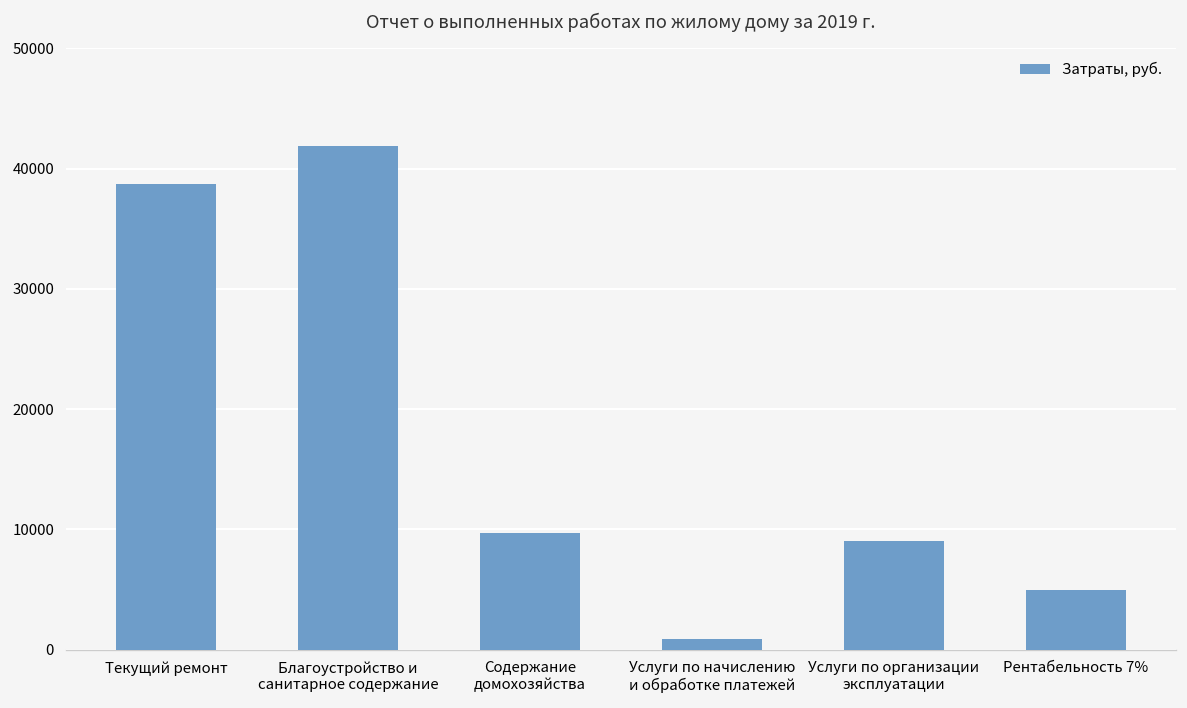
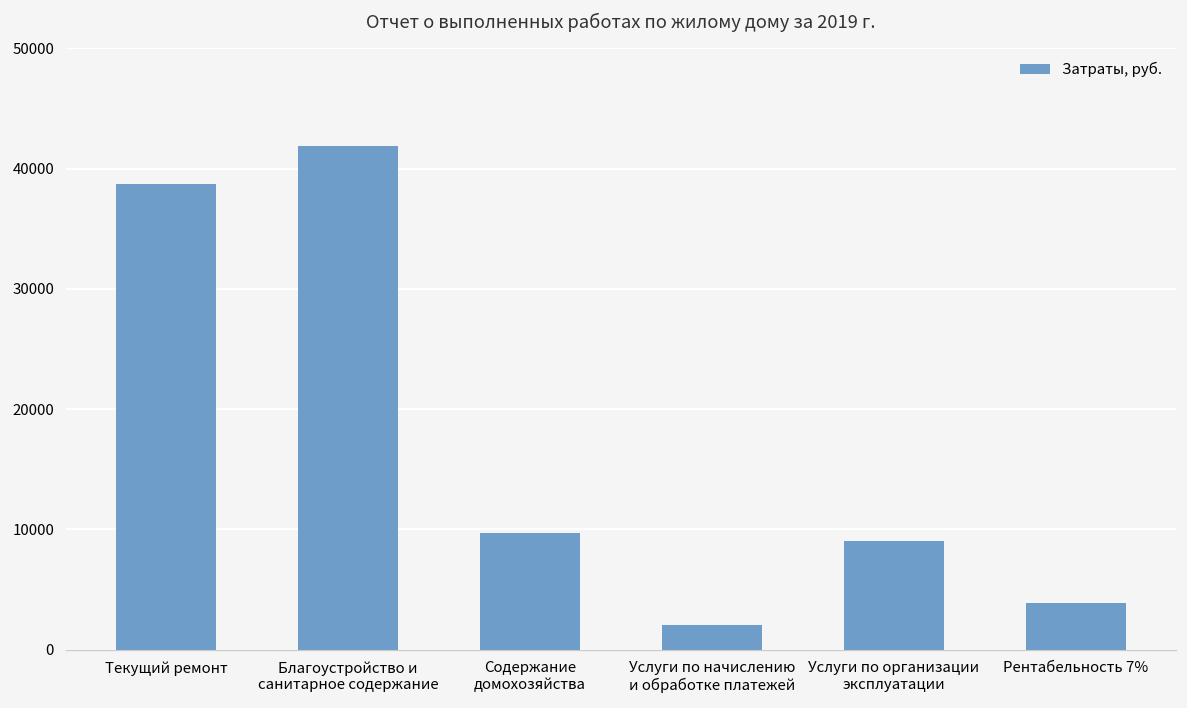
Услуги по начислению и обработке платежей: 900 -> 2100
Рентабельность 7%: 4900 -> 3900
